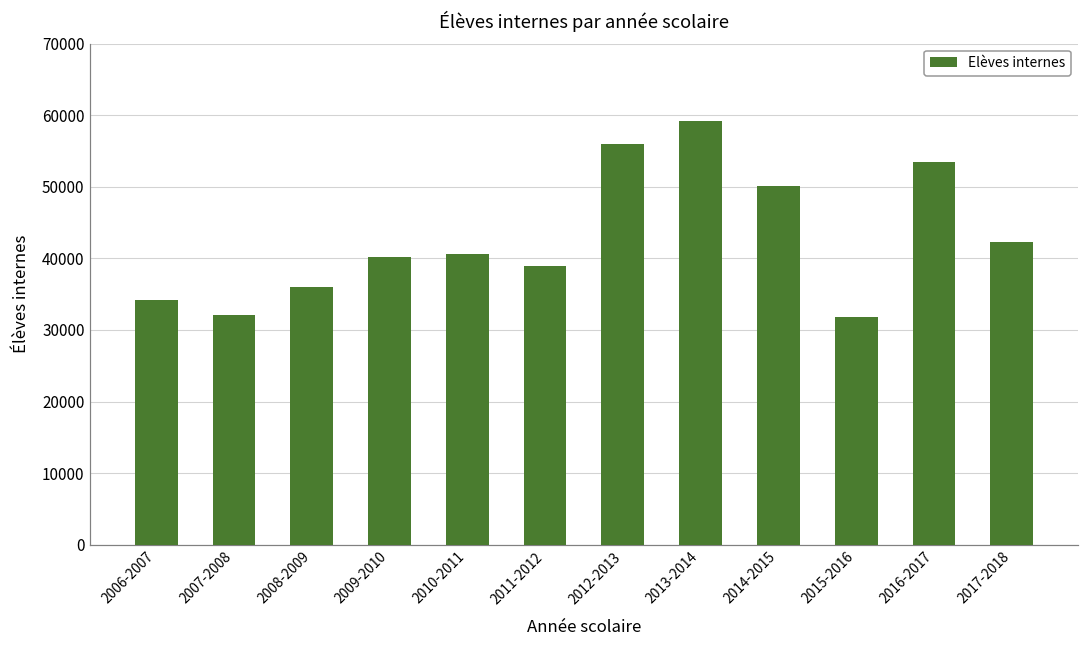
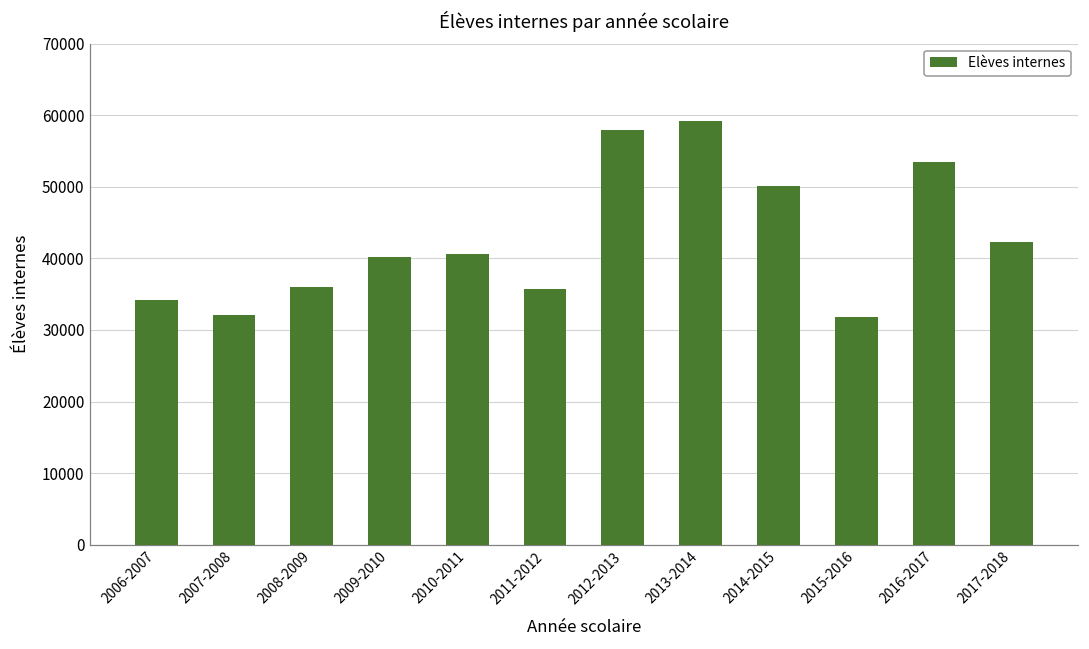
2011-2012: 39000 -> 36000
2012-2013: 56000 -> 58000
